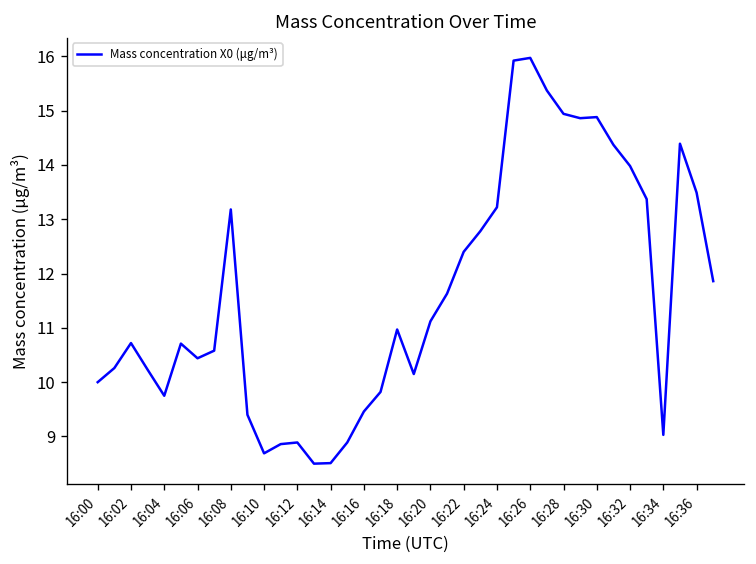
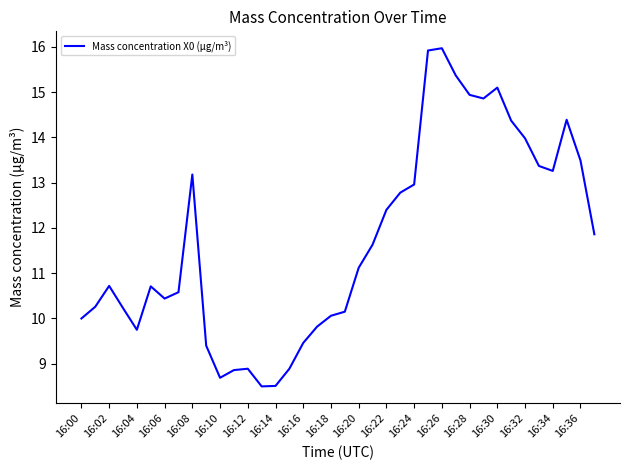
16:18: 11.0 -> 10.1
16:24: 13.2 -> 13.0
16:30: 14.9 -> 15.1
16:34: 9.0 -> 13.3
